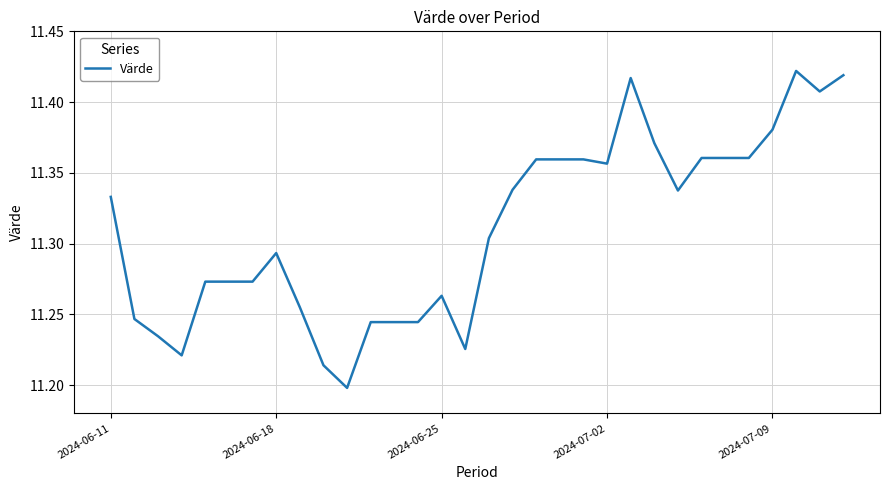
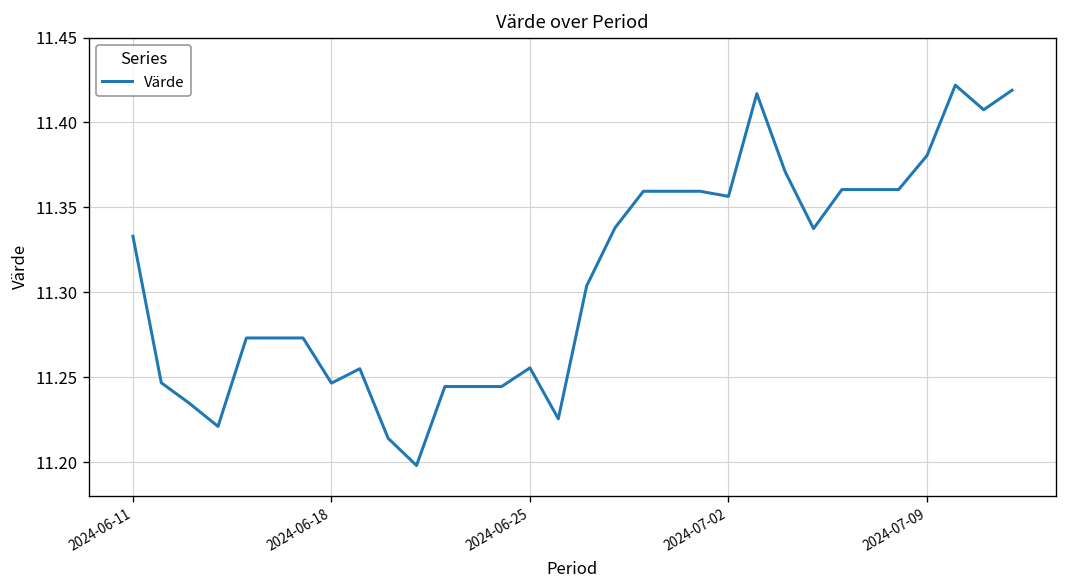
2024-06-18: 11.293 -> 11.247
2024-06-25: 11.263 -> 11.256
